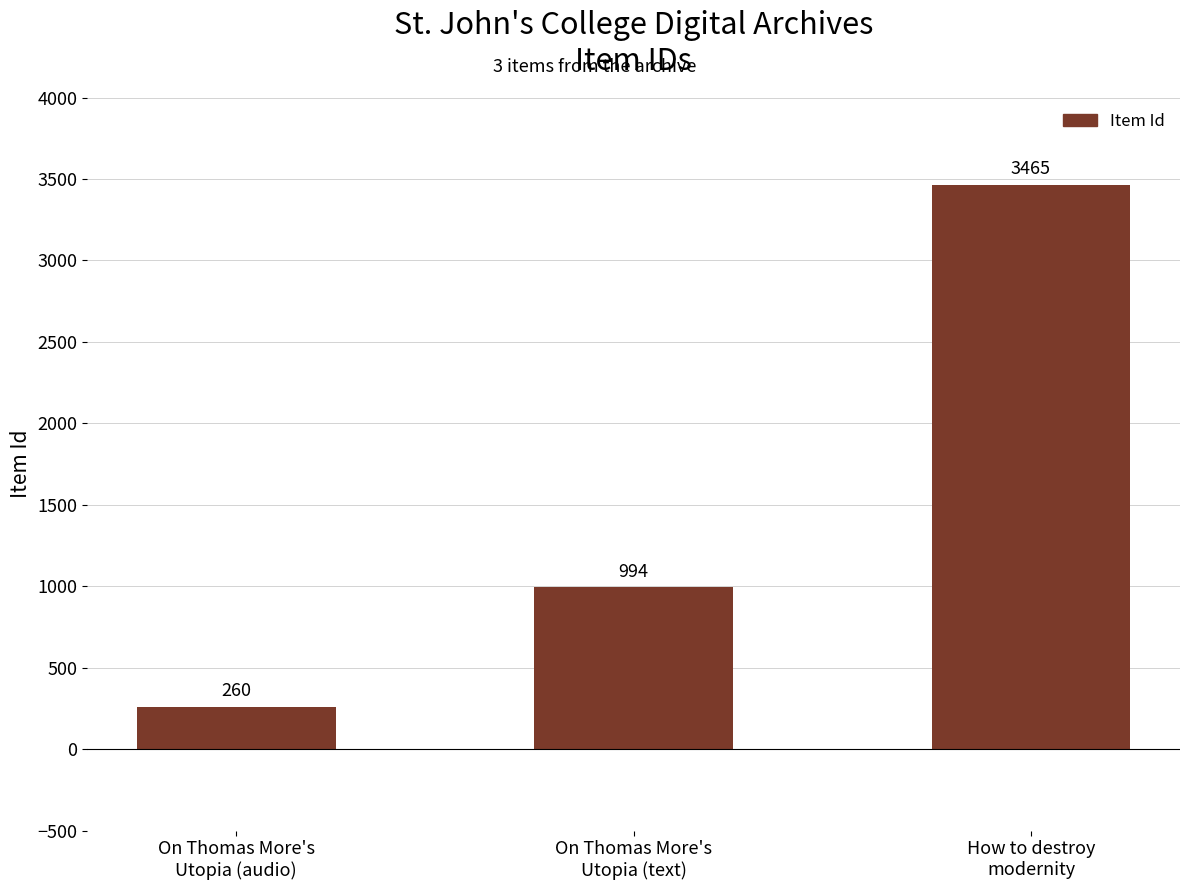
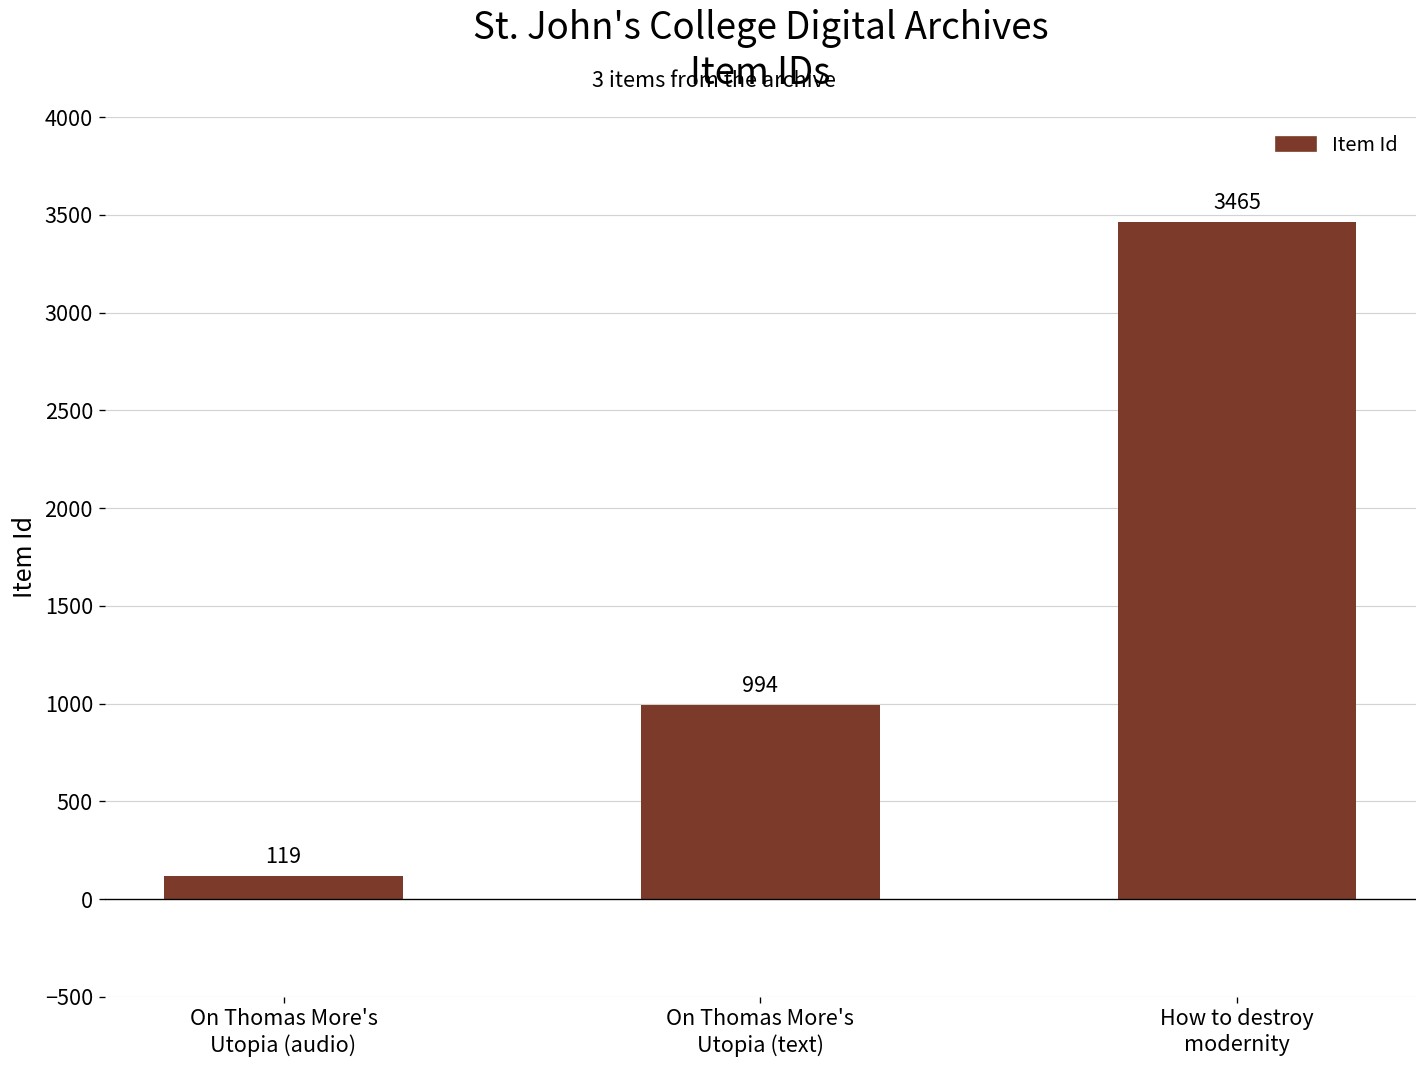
On Thomas More's Utopia (audio): 260 -> 119
